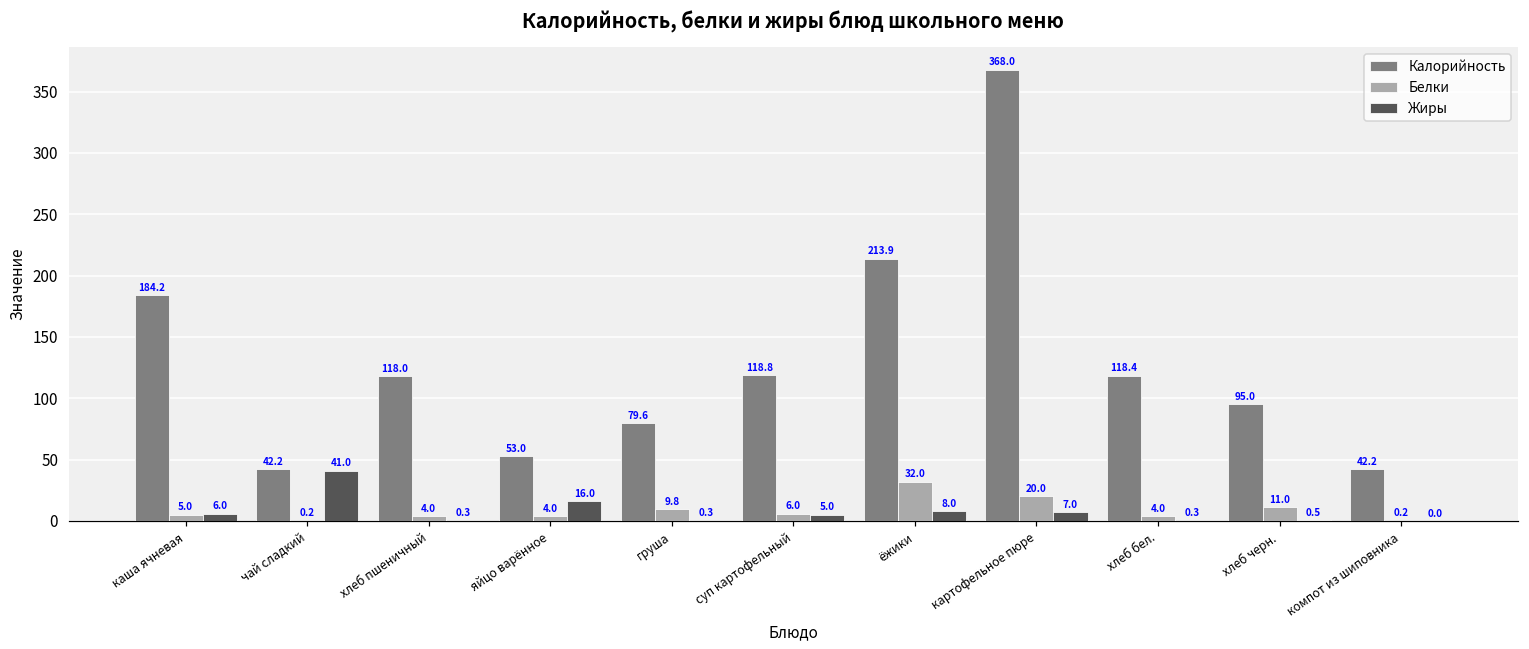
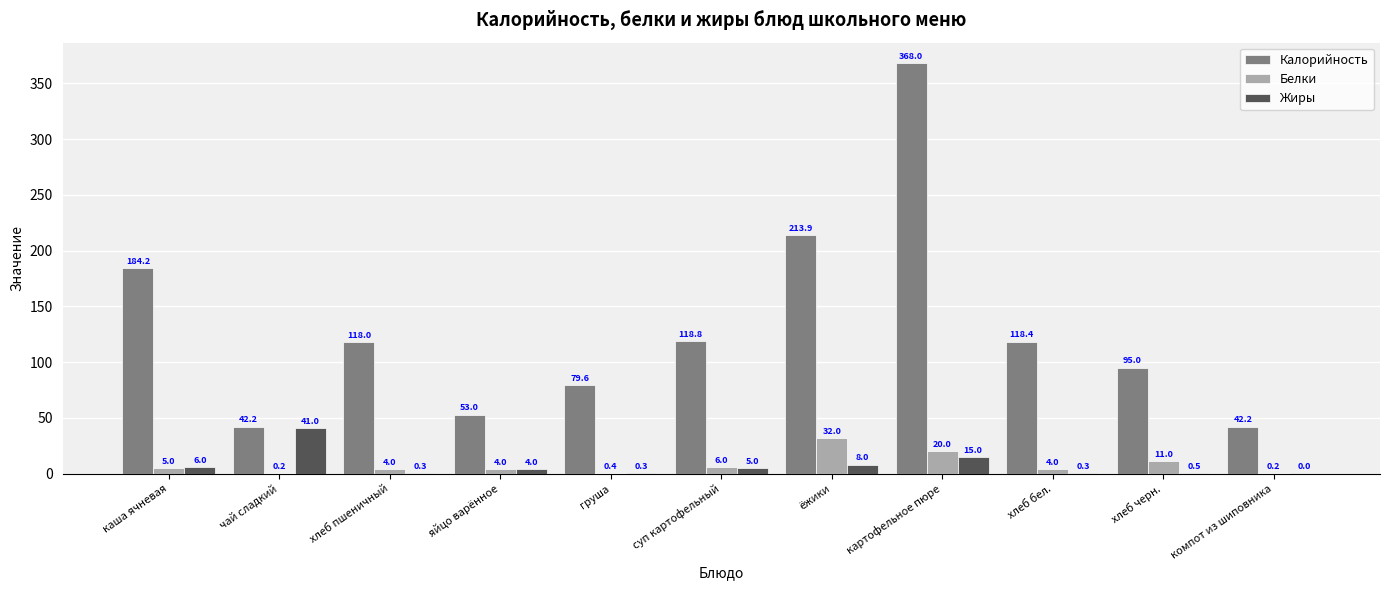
Жиры, яйцо варённое: 16.0 -> 4.0
Белки, груша: 9.8 -> 0.4
Жиры, картофельное пюре: 7.0 -> 15.0
